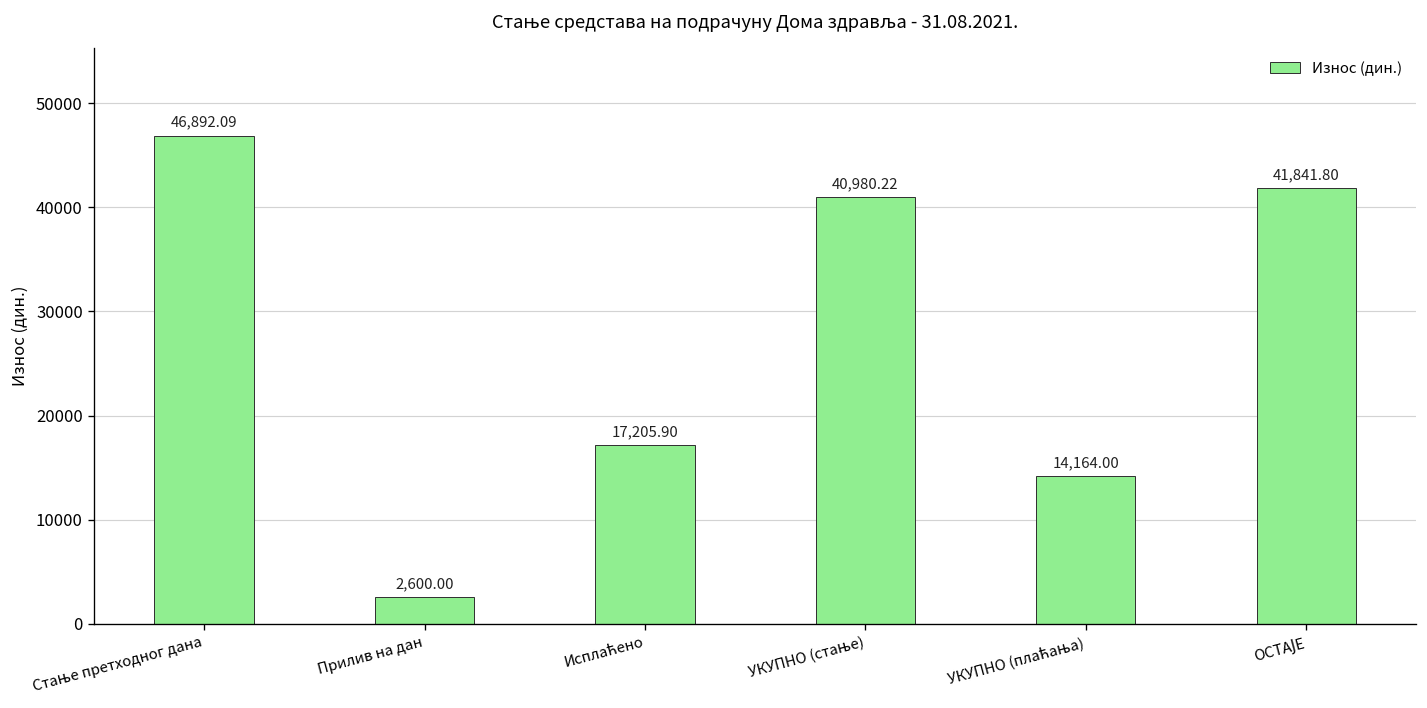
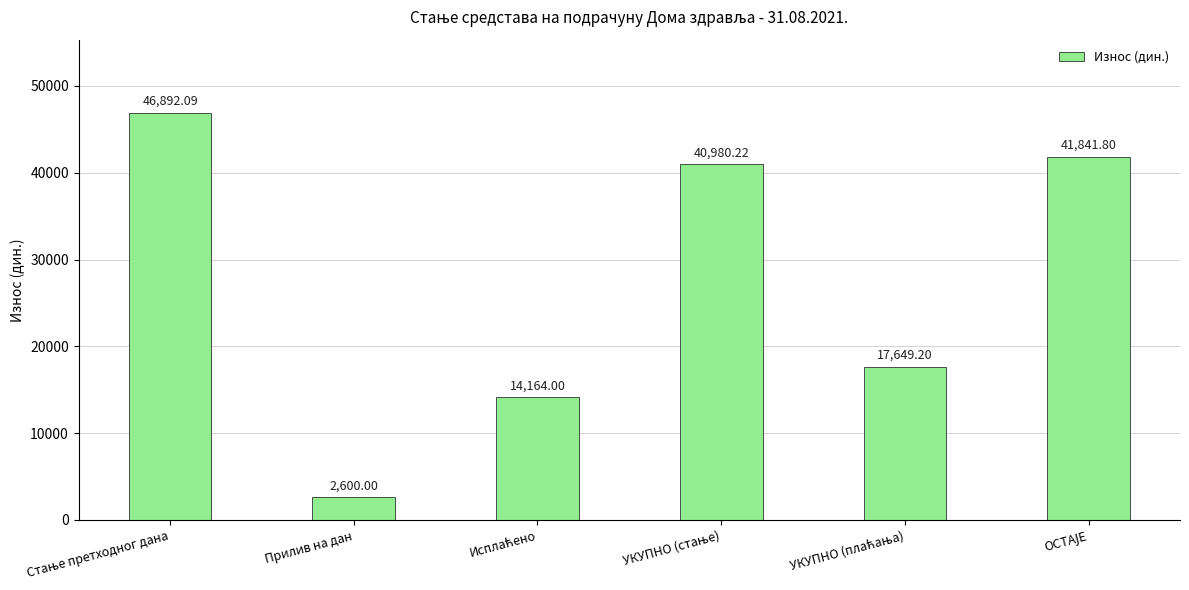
Исплаћено: 17,205.90 -> 14,164.00
УКУПНО (плаћања): 14,164.00 -> 17,649.20
